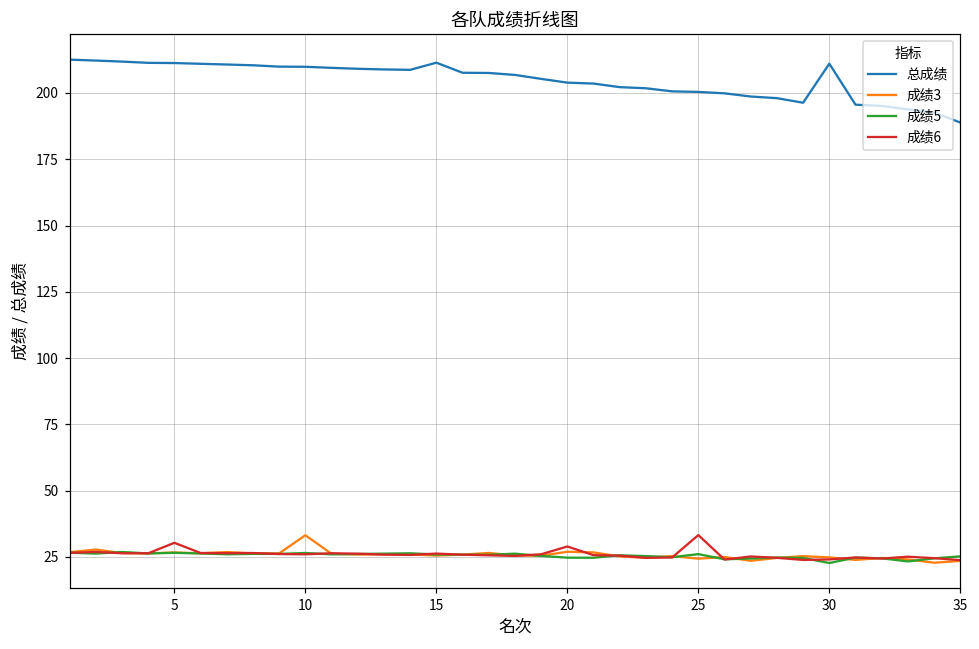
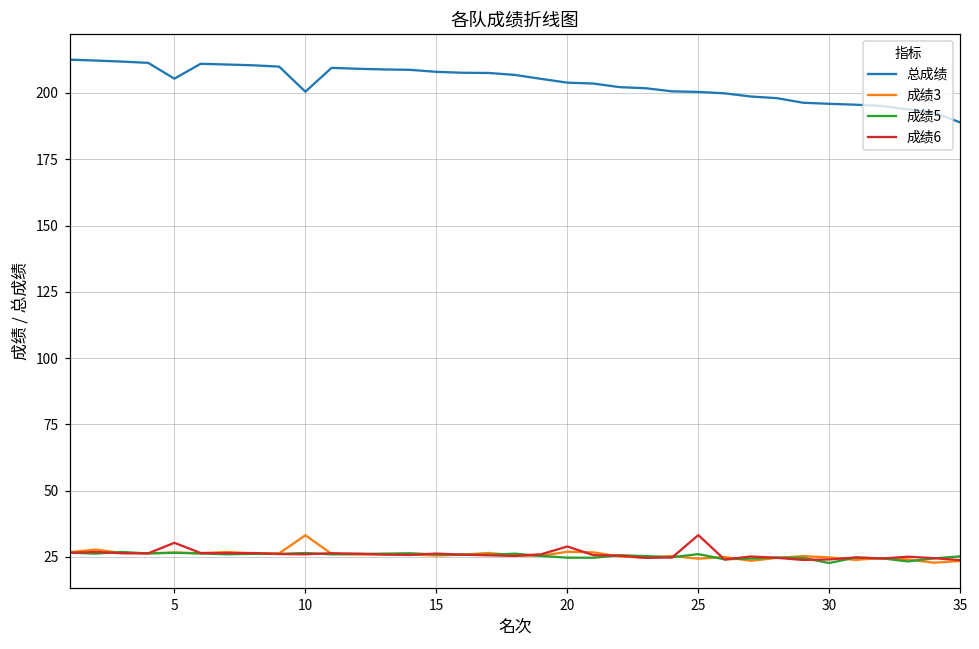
总成绩, 5: 211 -> 205
总成绩, 10: 210 -> 200
总成绩, 15: 211 -> 208
总成绩, 30: 211 -> 196
